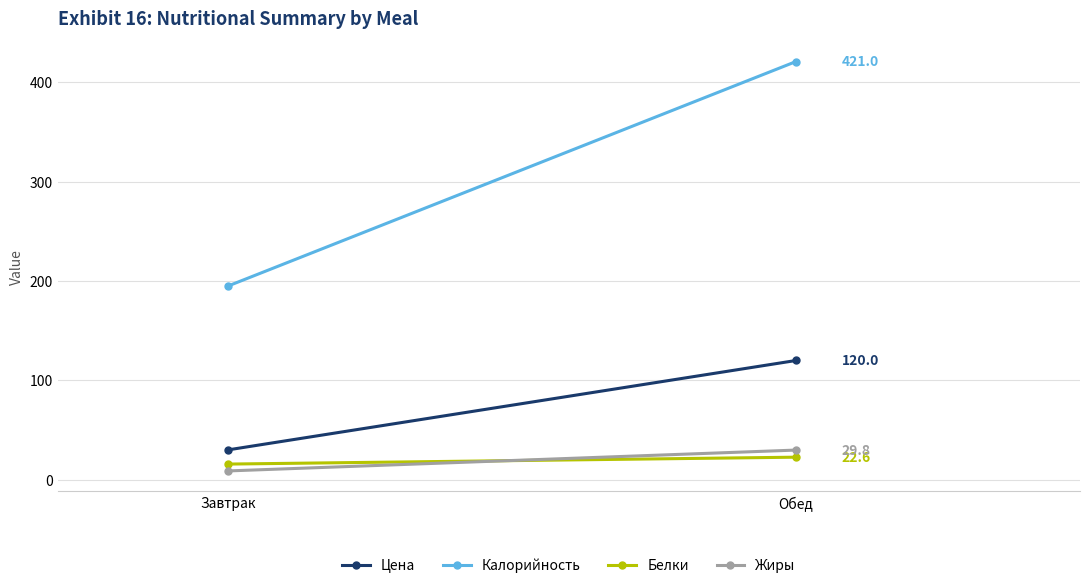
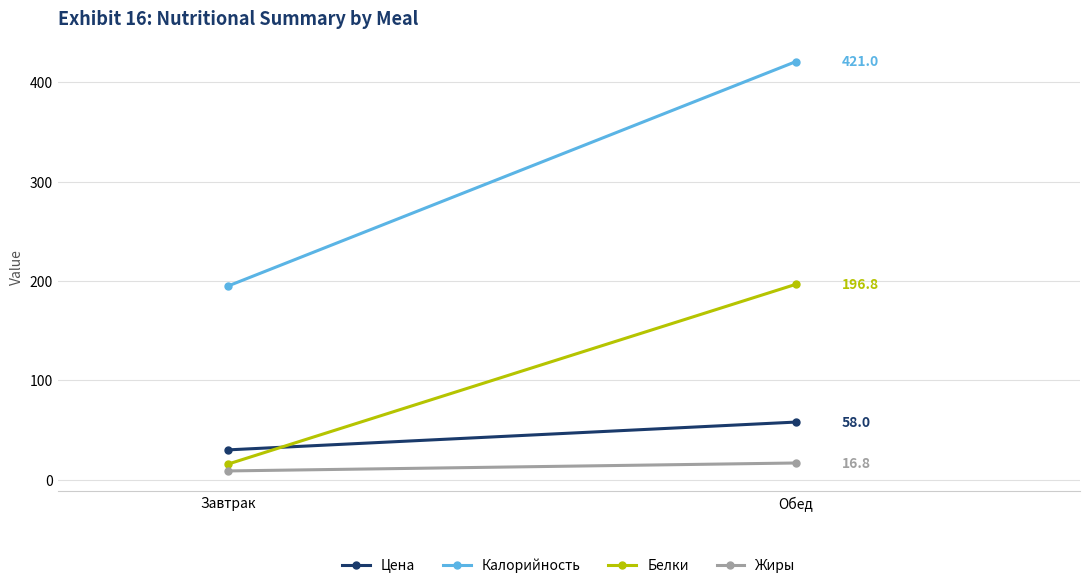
Цена, Обед: 120.0 -> 58.0
Белки, Обед: 22.6 -> 196.8
Жиры, Обед: 29.8 -> 16.8
